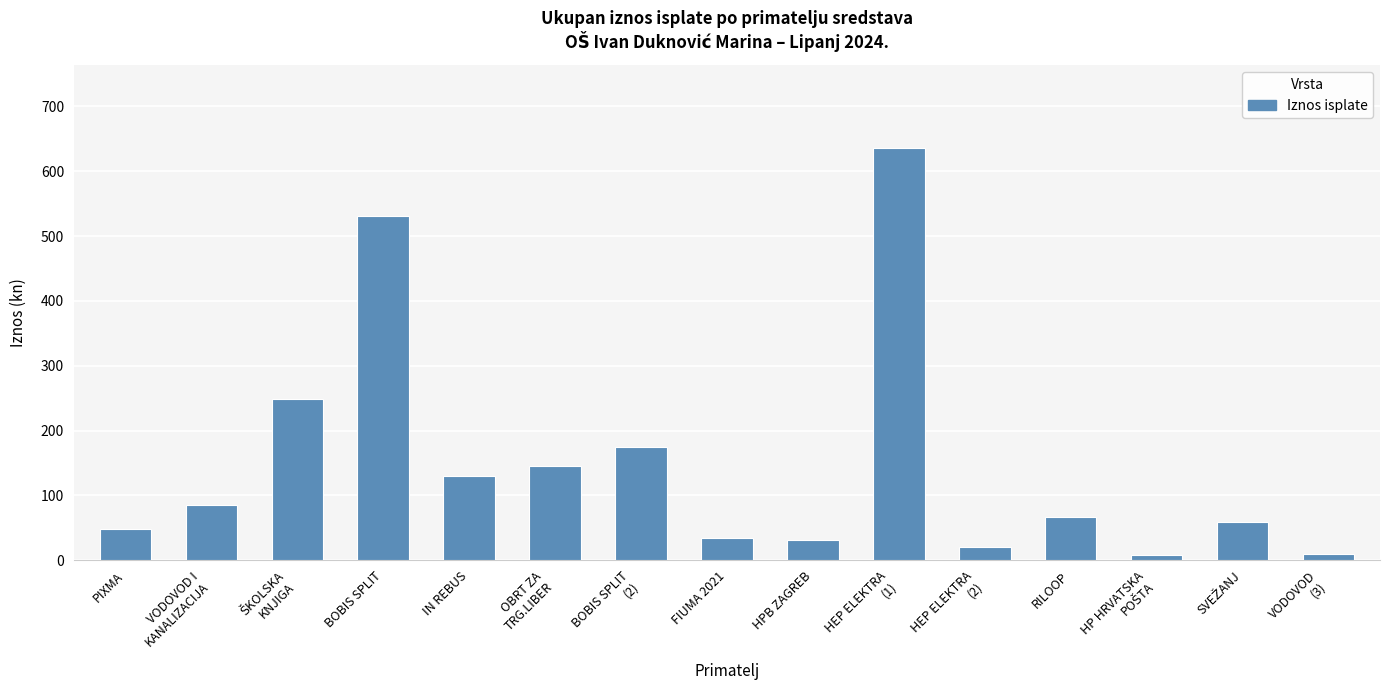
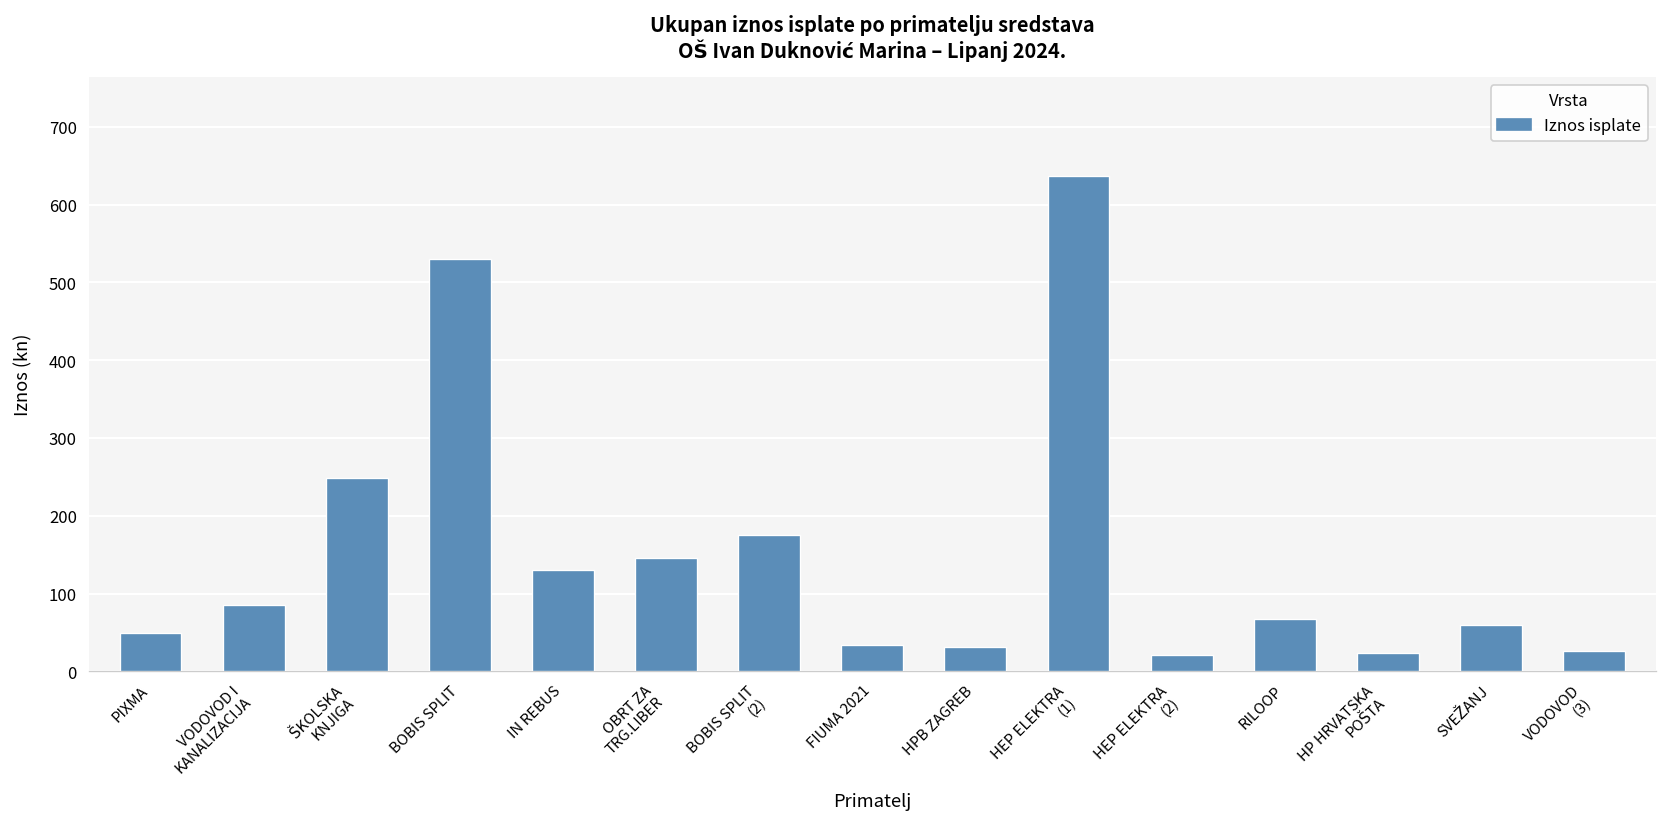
HP HRVATSKA POŠTA: 10 -> 20
VODOVOD (3): 10 -> 30
